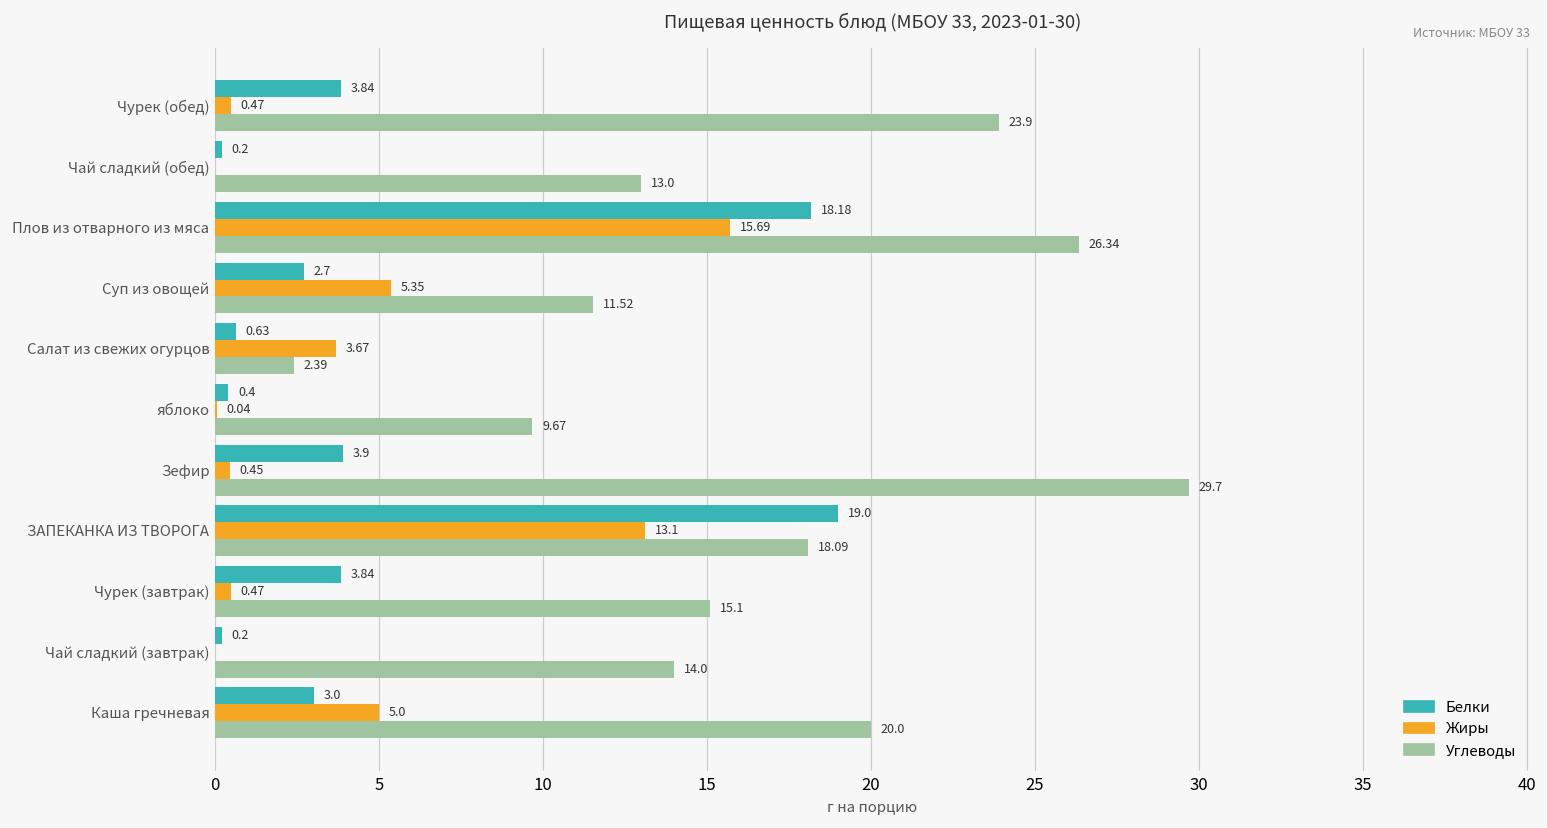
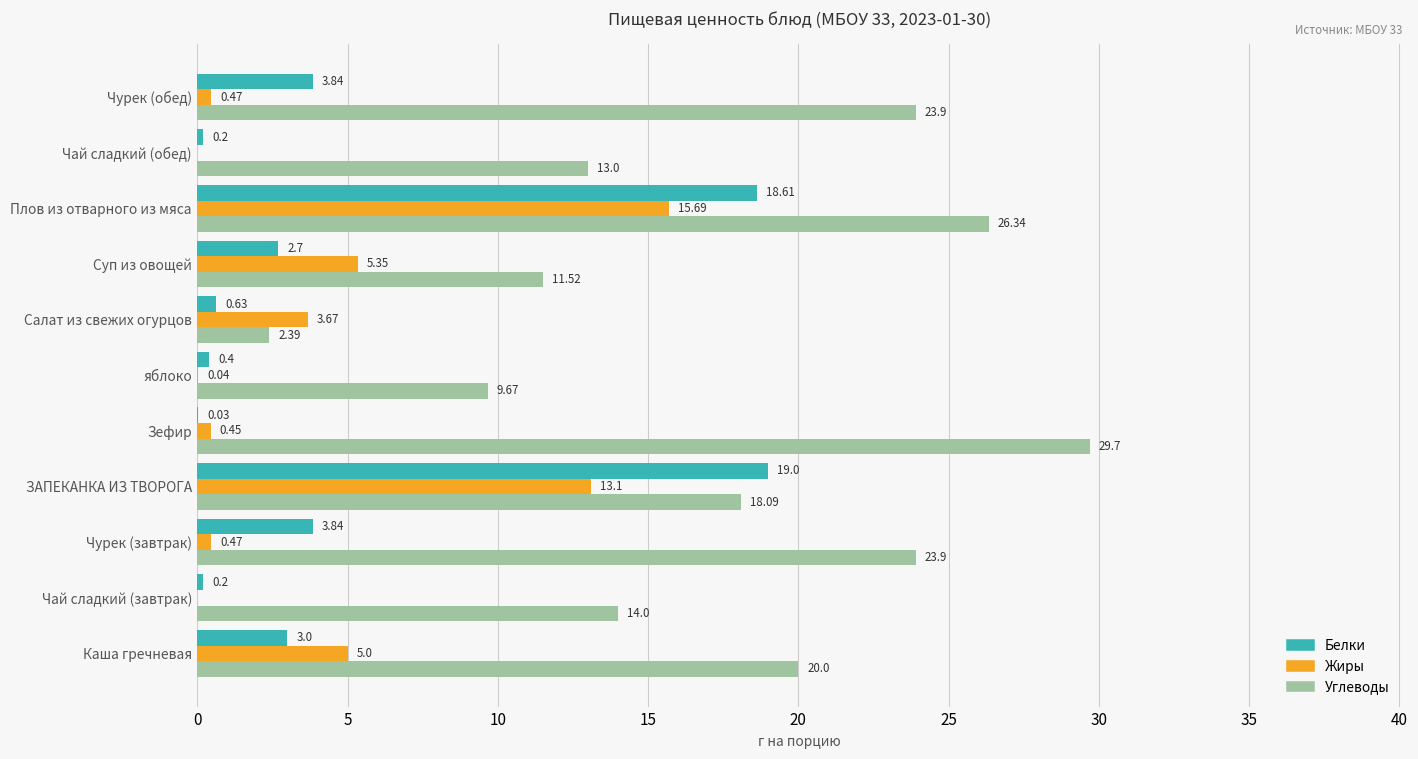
Белки, Плов из отварного из мяса: 18.18 -> 18.61
Белки, Зефир: 3.9 -> 0.03
Углеводы, Чурек (завтрак): 15.1 -> 23.9
